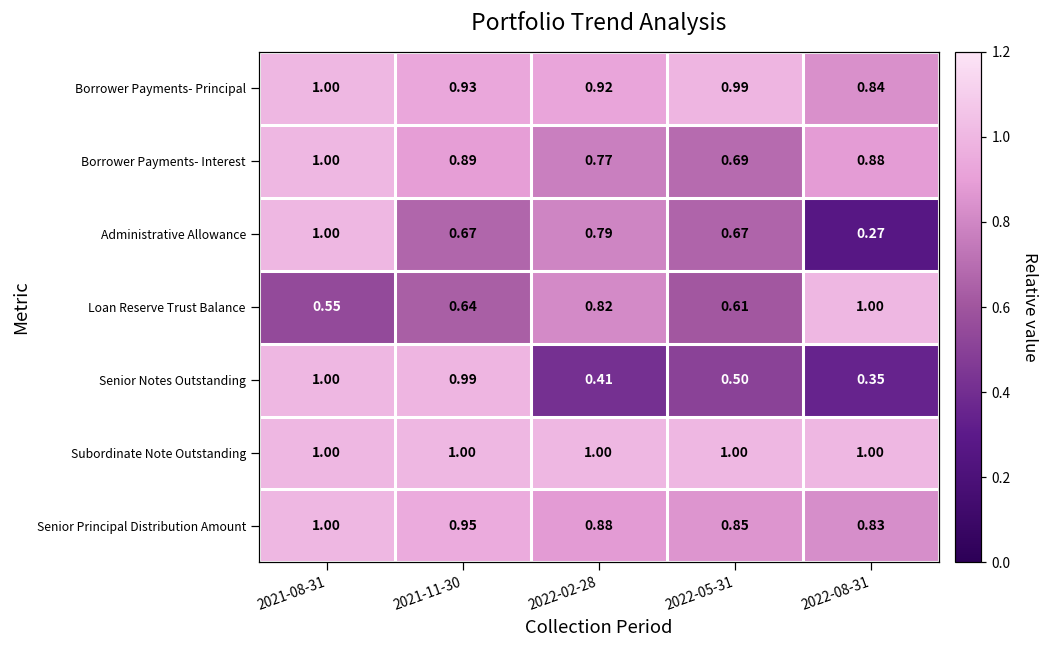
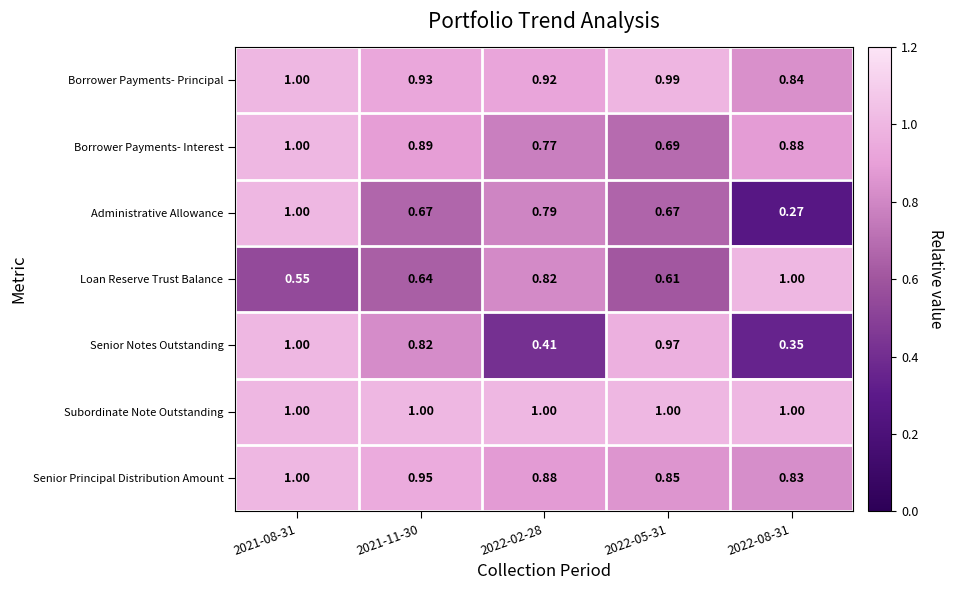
Senior Notes Outstanding, 2021-11-30: 0.99 -> 0.82
Senior Notes Outstanding, 2022-05-31: 0.50 -> 0.97
